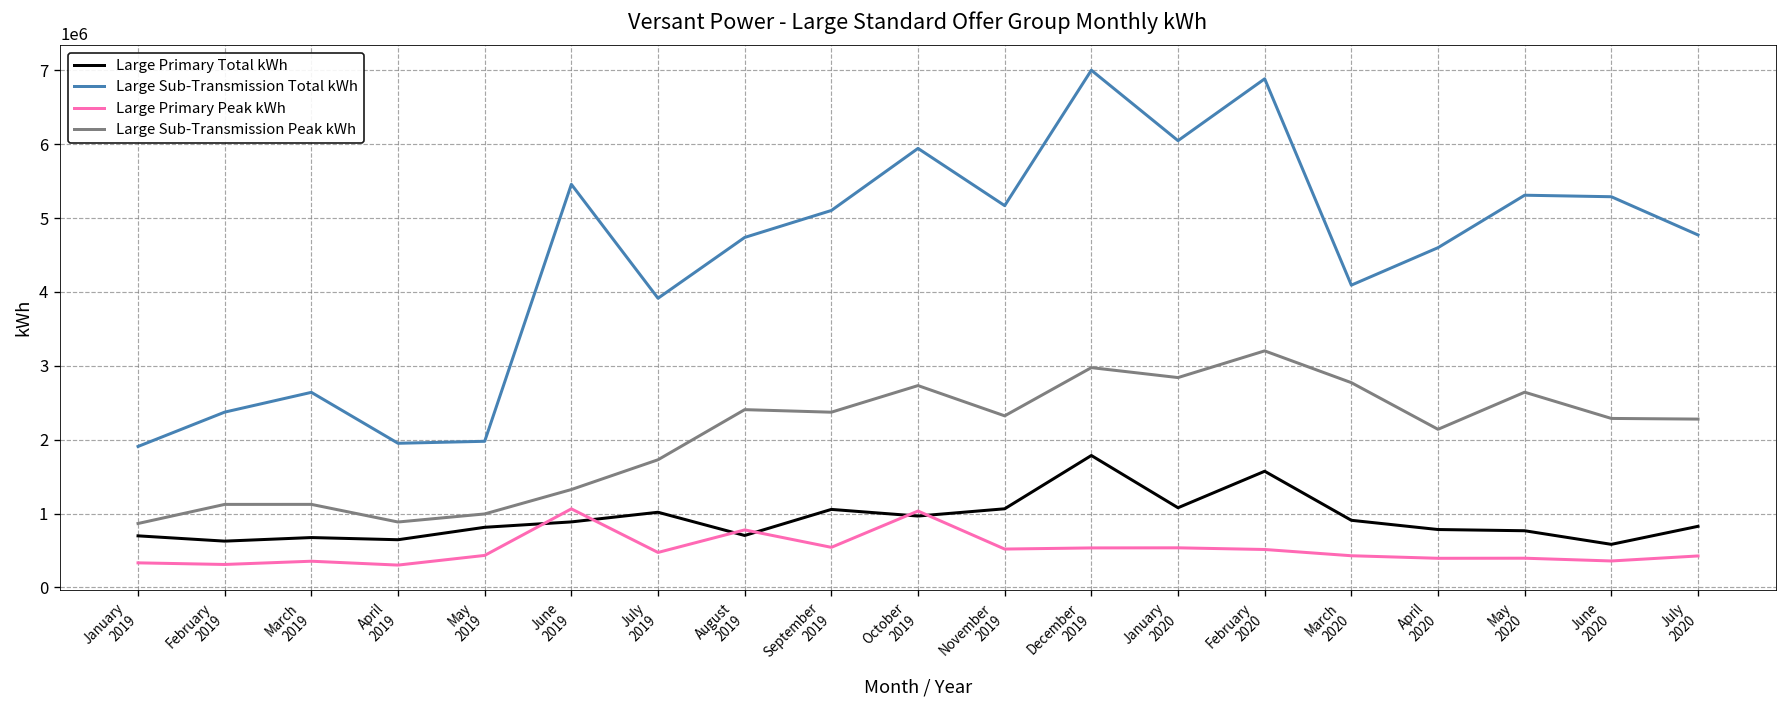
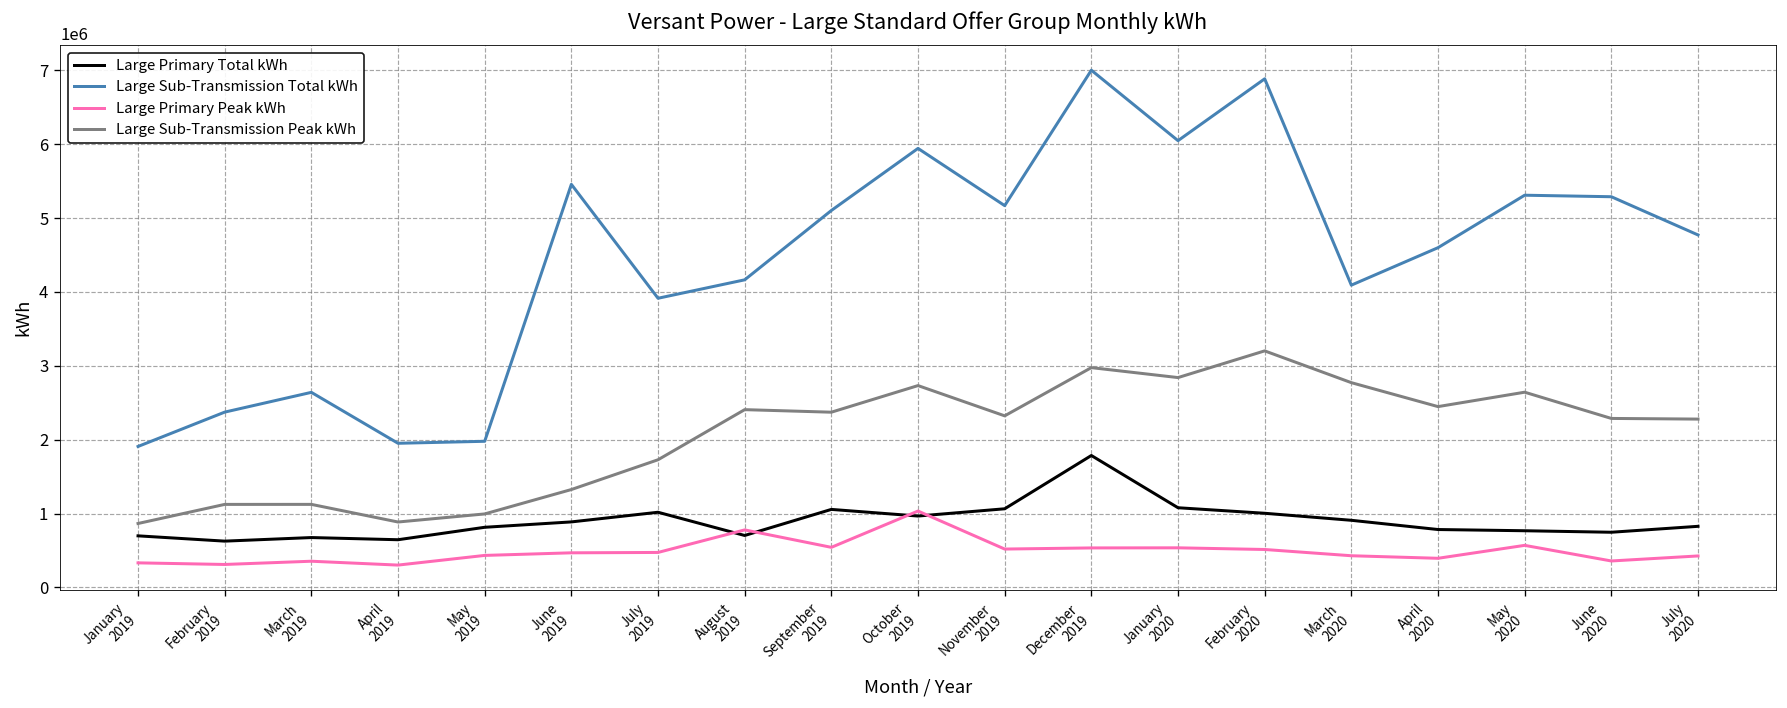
Large Primary Peak kWh, June 2019: 1100000 -> 500000
Large Sub-Transmission Total kWh, August 2019: 4700000 -> 4200000
Large Primary Total kWh, February 2020: 1600000 -> 1000000
Large Sub-Transmission Peak kWh, April 2020: 2100000 -> 2400000
Large Primary Peak kWh, May 2020: 400000 -> 600000
Large Primary Total kWh, June 2020: 600000 -> 700000
